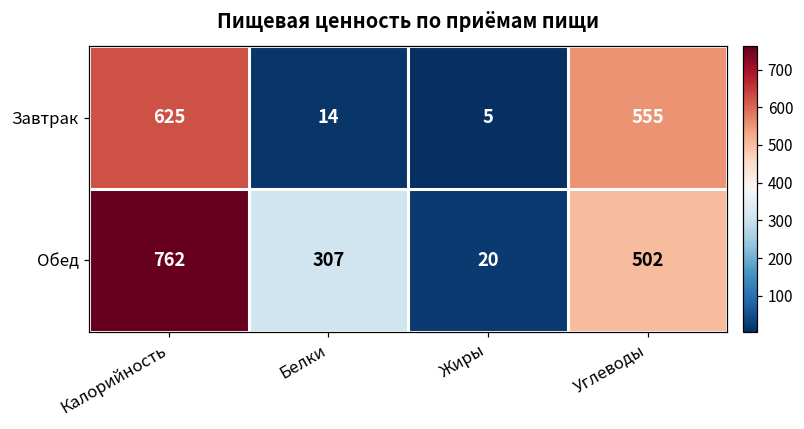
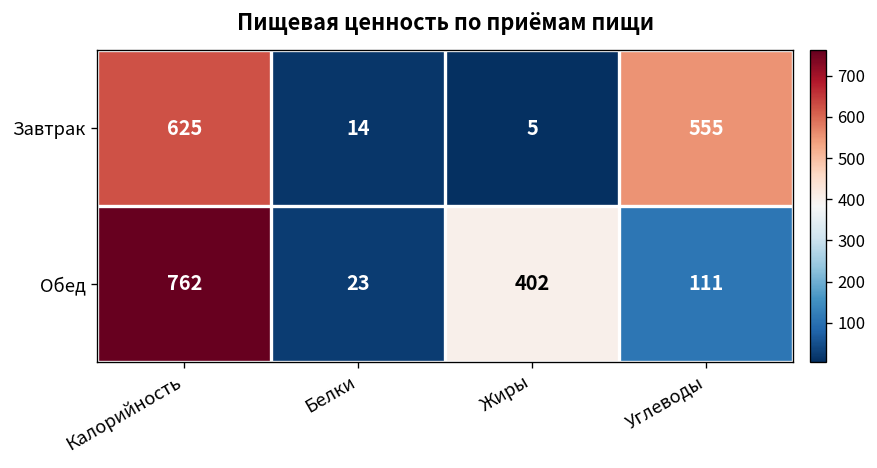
Обед, Белки: 307 -> 23
Обед, Жиры: 20 -> 402
Обед, Углеводы: 502 -> 111
